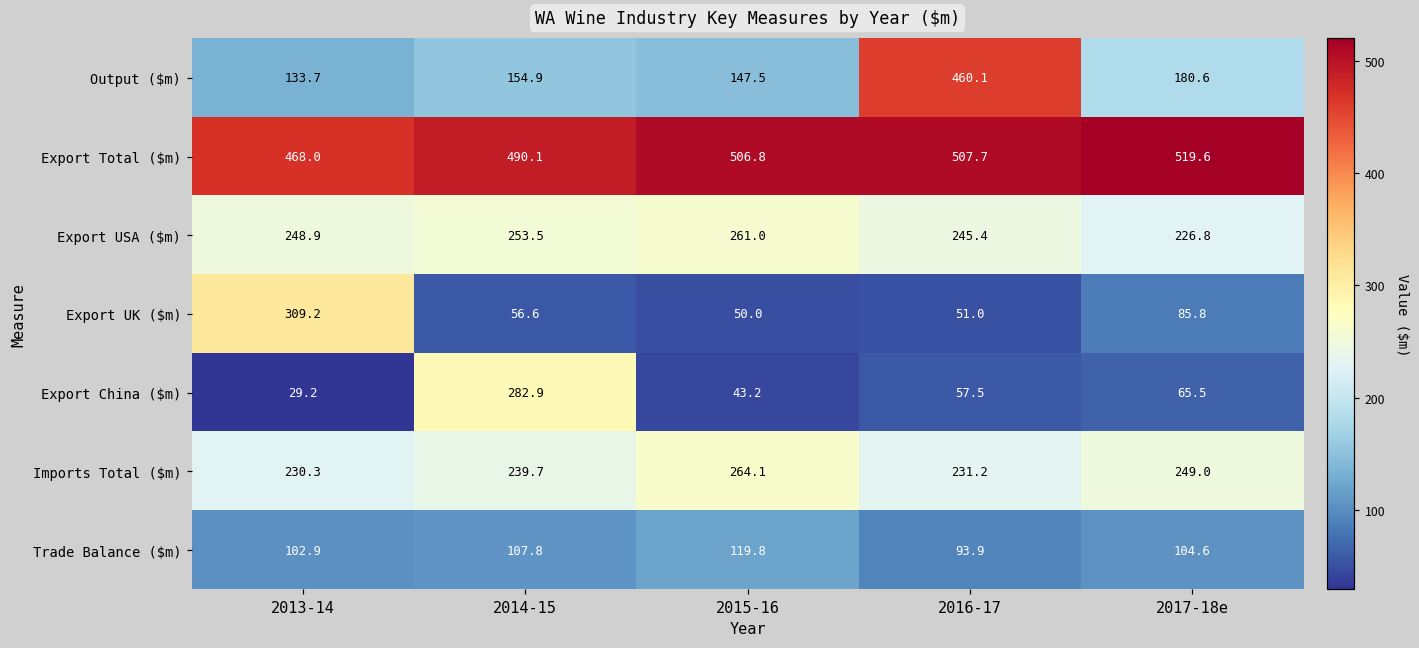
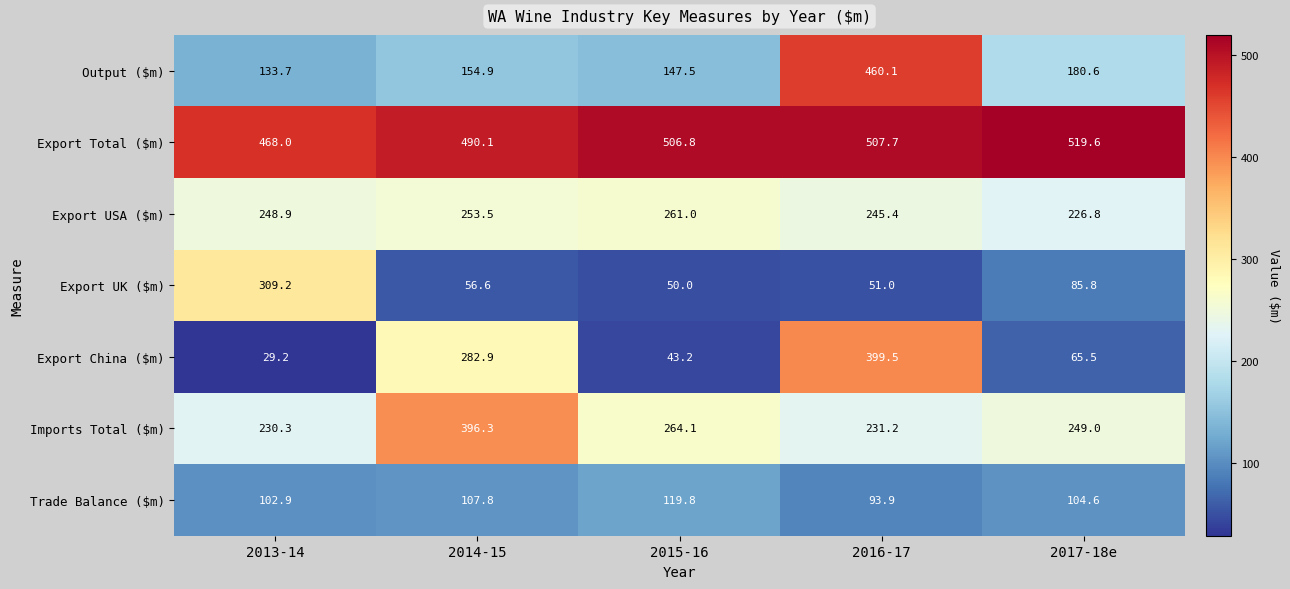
Export China ($m), 2016-17: 57.5 -> 399.5
Imports Total ($m), 2014-15: 239.7 -> 396.3
